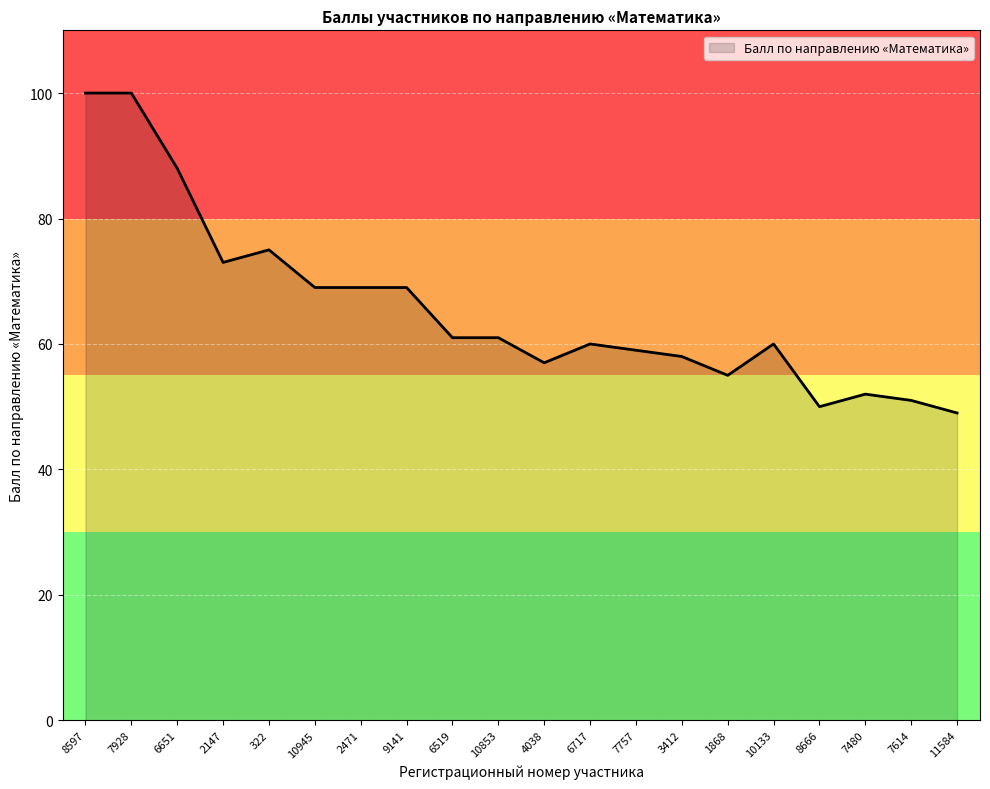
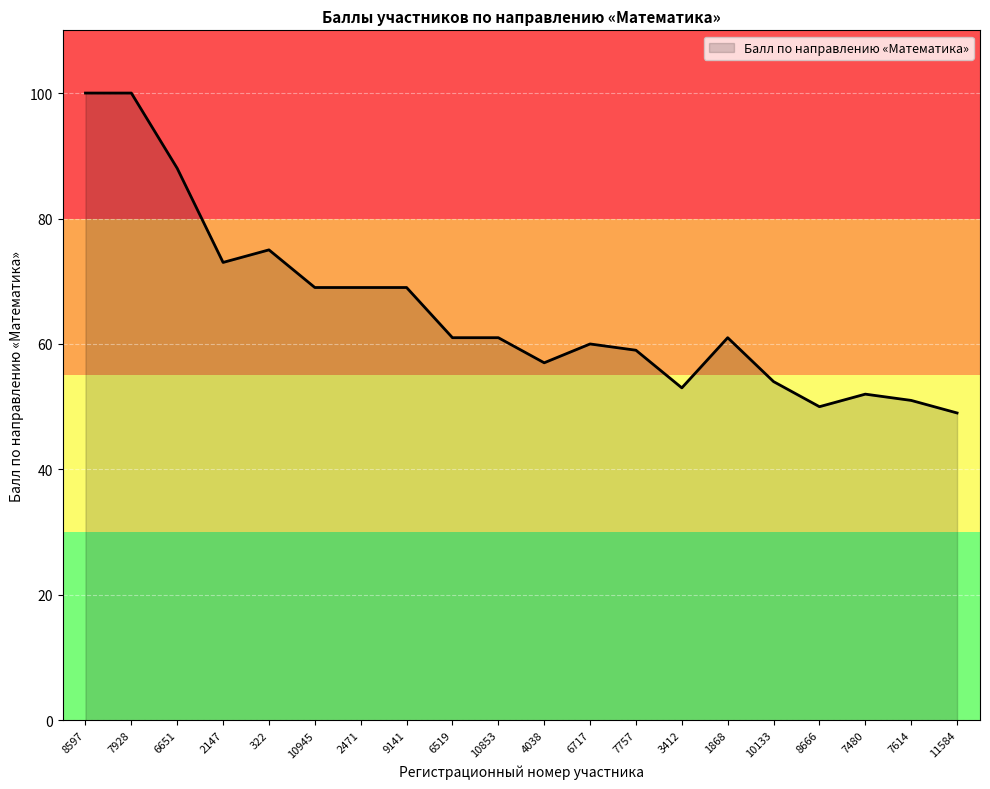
3412: 58 -> 53
1868: 55 -> 61
10133: 60 -> 54
